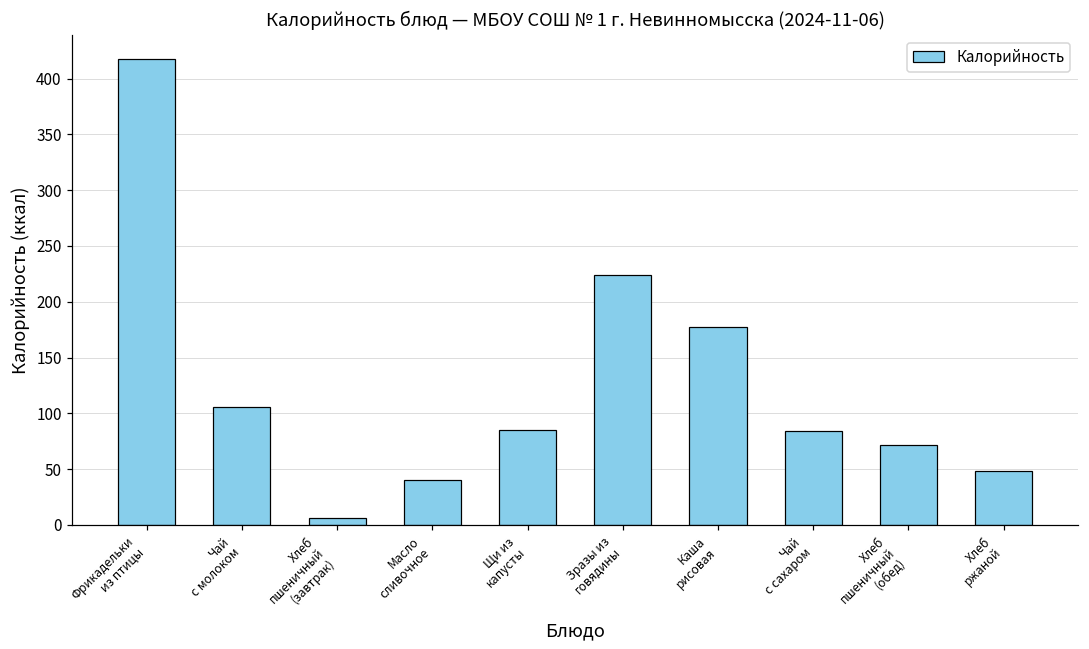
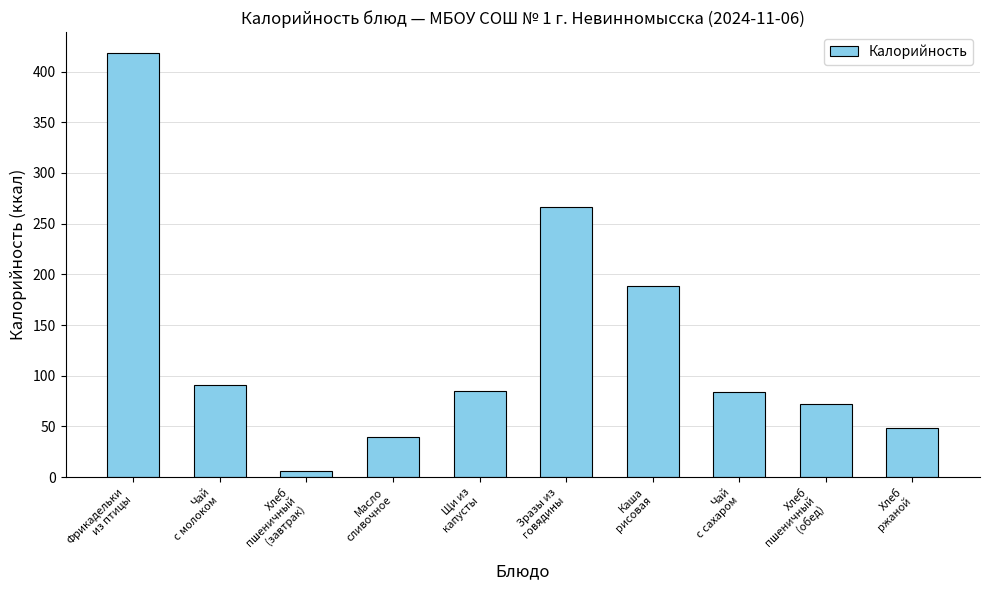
Чай с молоком: 106 -> 91
Зразы из говядины: 224 -> 266
Каша рисовая: 178 -> 188
